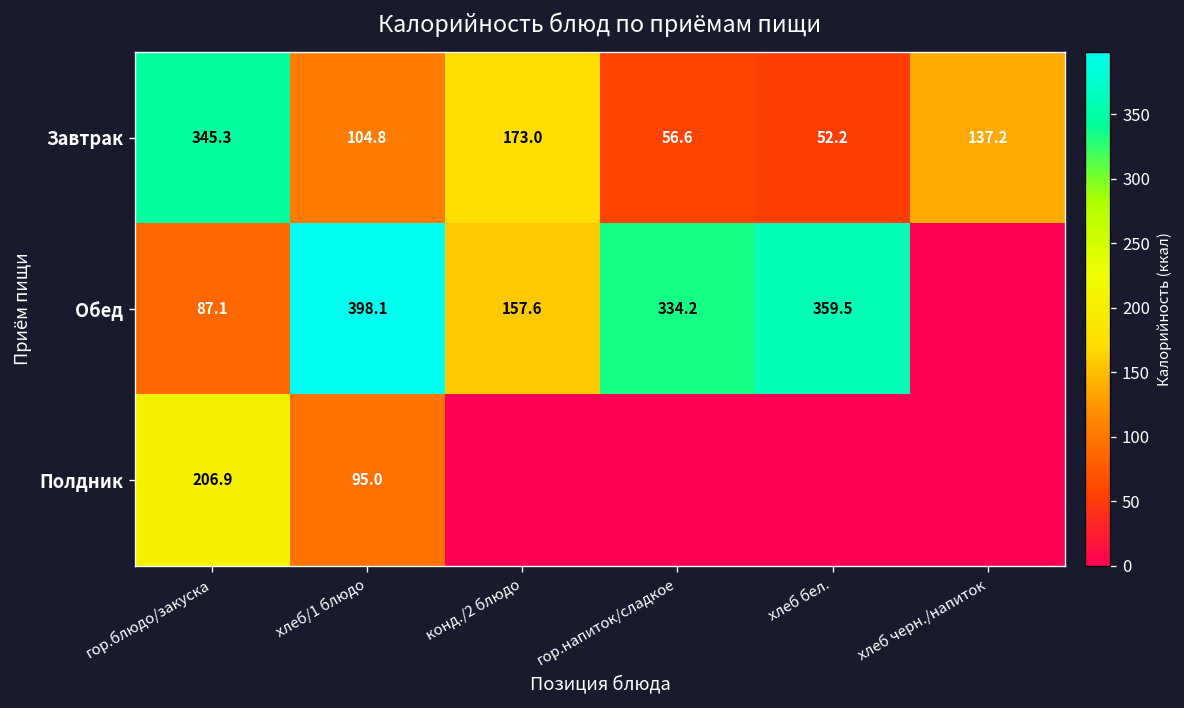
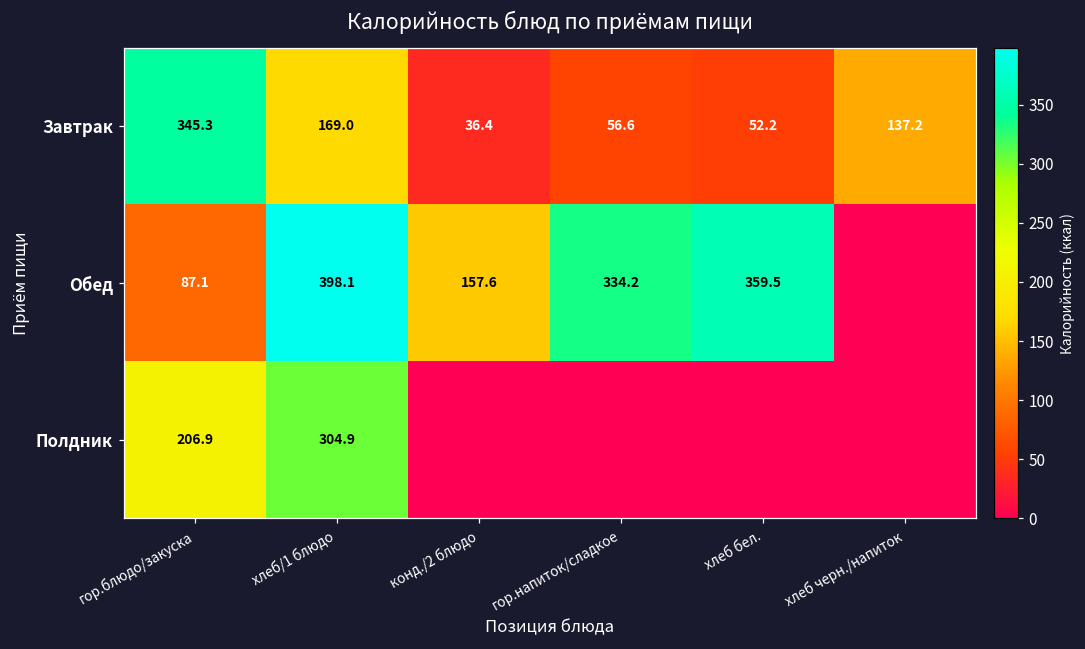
Завтрак, хлеб/1 блюдо: 104.8 -> 169.0
Завтрак, конд./2 блюдо: 173.0 -> 36.4
Полдник, хлеб/1 блюдо: 95.0 -> 304.9
